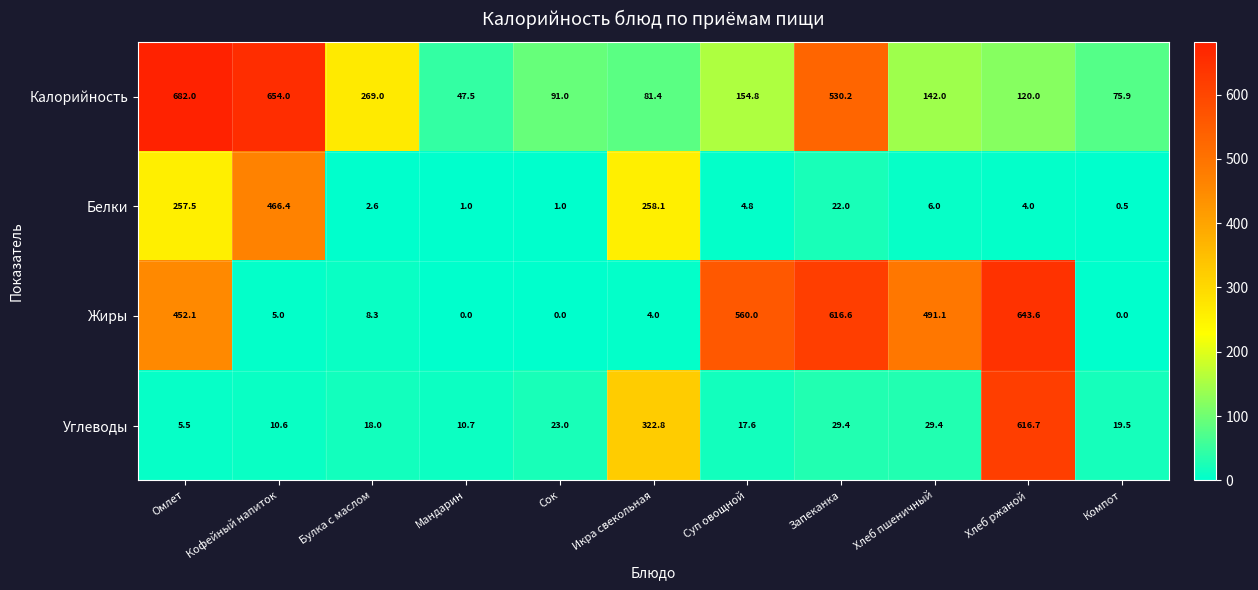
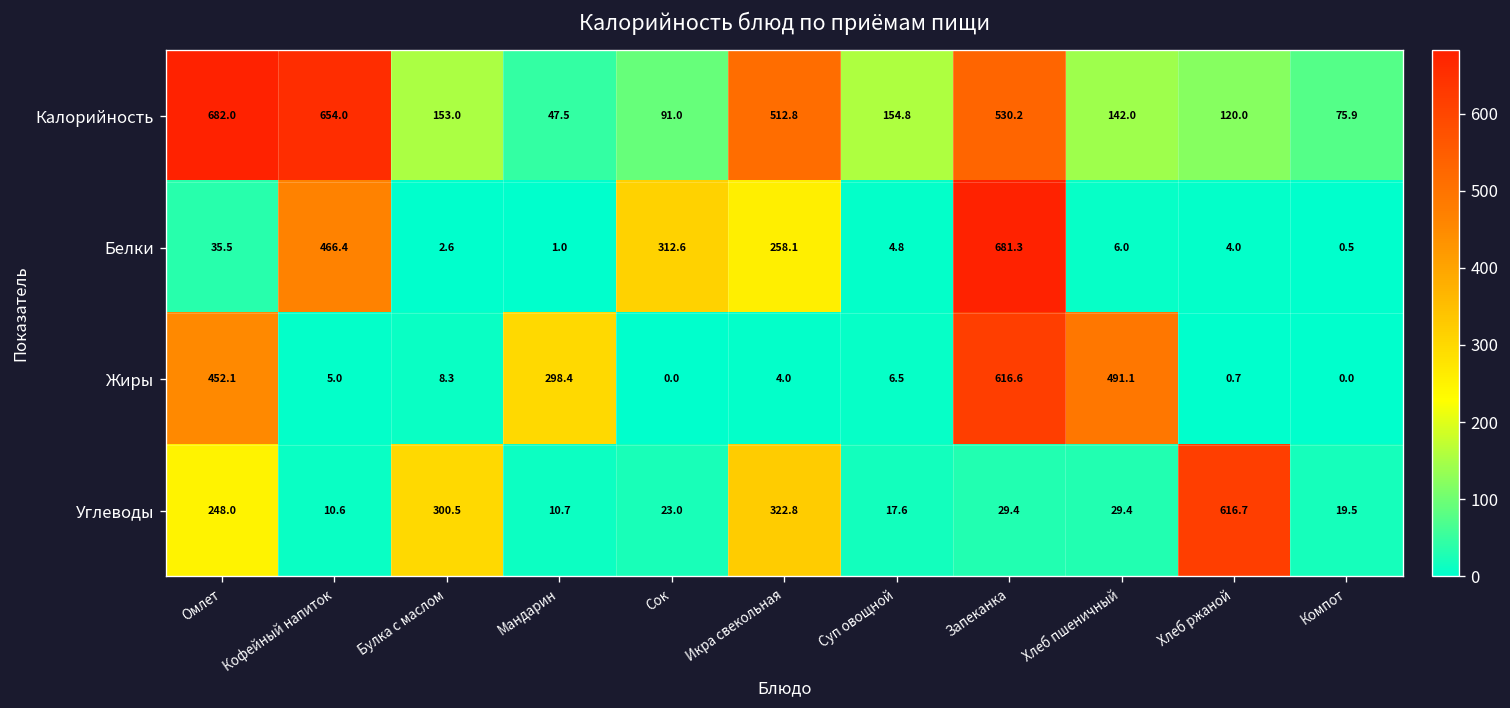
Калорийность, Булка с маслом: 269.0 -> 153.0
Калорийность, Икра свекольная: 81.4 -> 512.8
Белки, Омлет: 257.5 -> 35.5
Белки, Сок: 1.0 -> 312.6
Белки, Запеканка: 22.0 -> 681.3
Жиры, Мандарин: 0.0 -> 298.4
Жиры, Суп овощной: 560.0 -> 6.5
Жиры, Хлеб ржаной: 643.6 -> 0.7
Углеводы, Омлет: 5.5 -> 248.0
Углеводы, Булка с маслом: 18.0 -> 300.5
